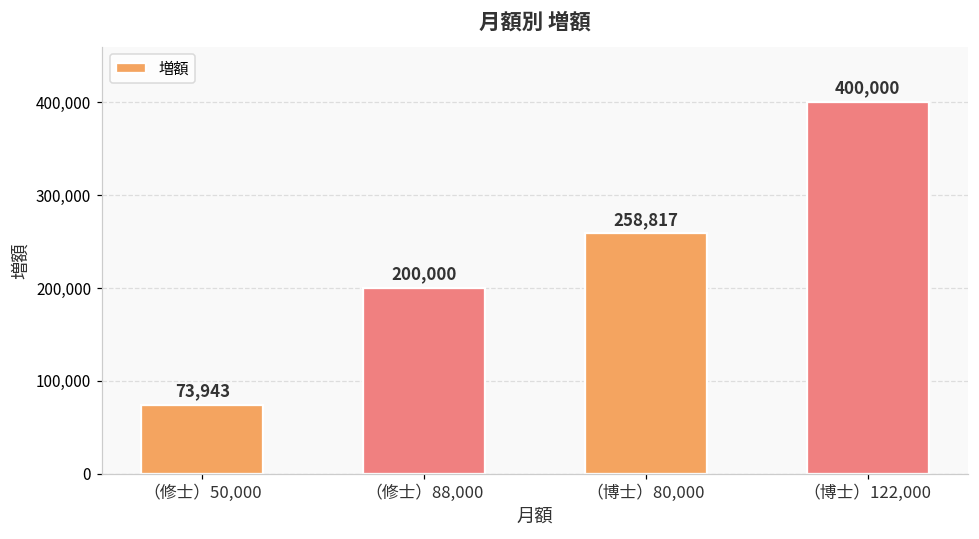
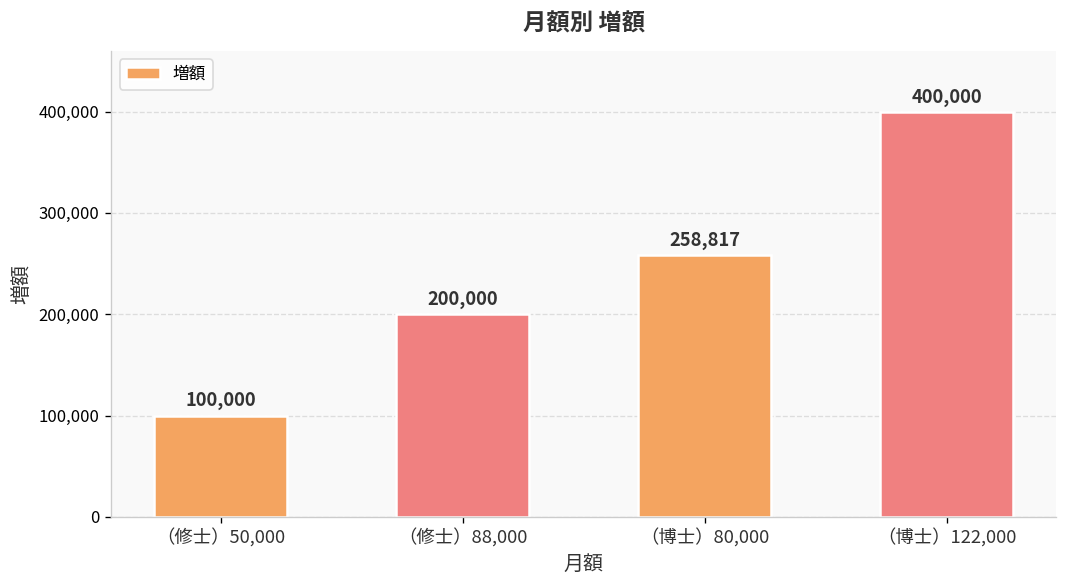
（修士）50,000: 73,943 -> 100,000
